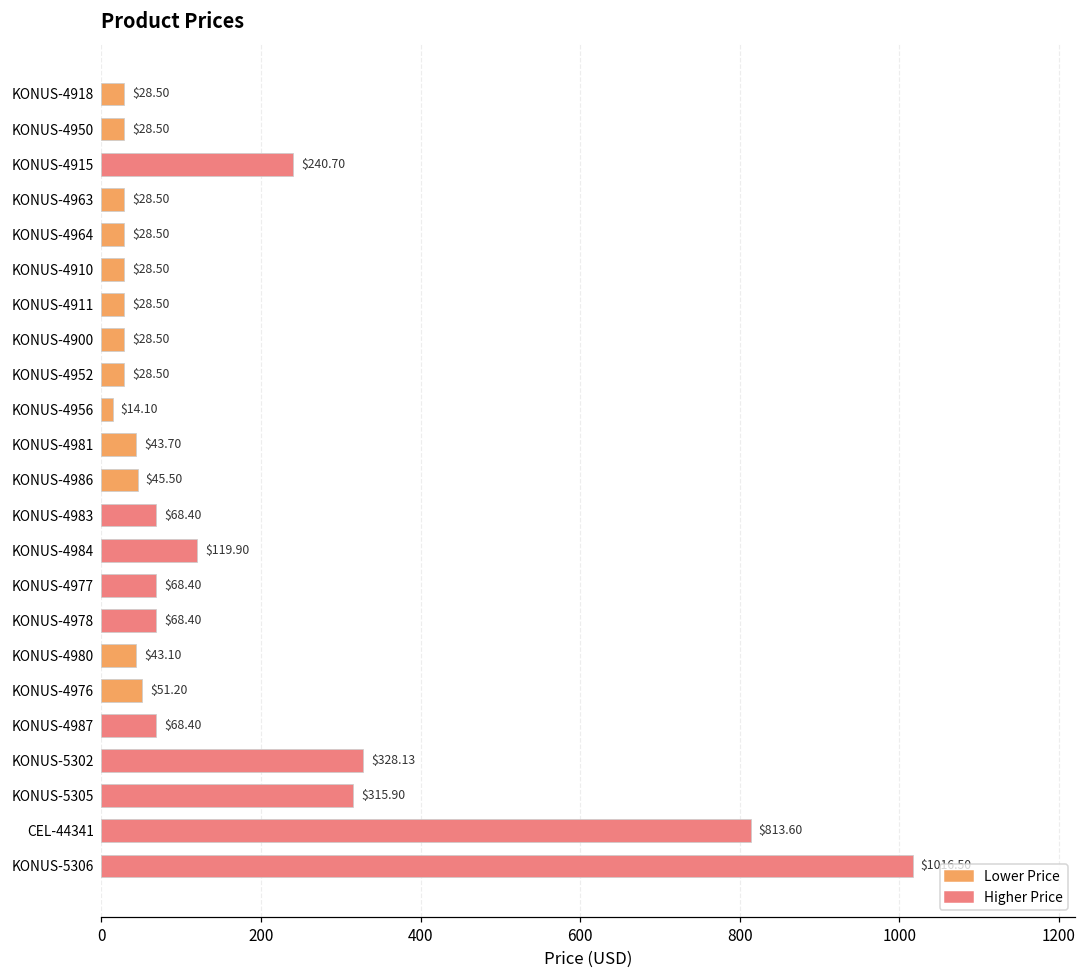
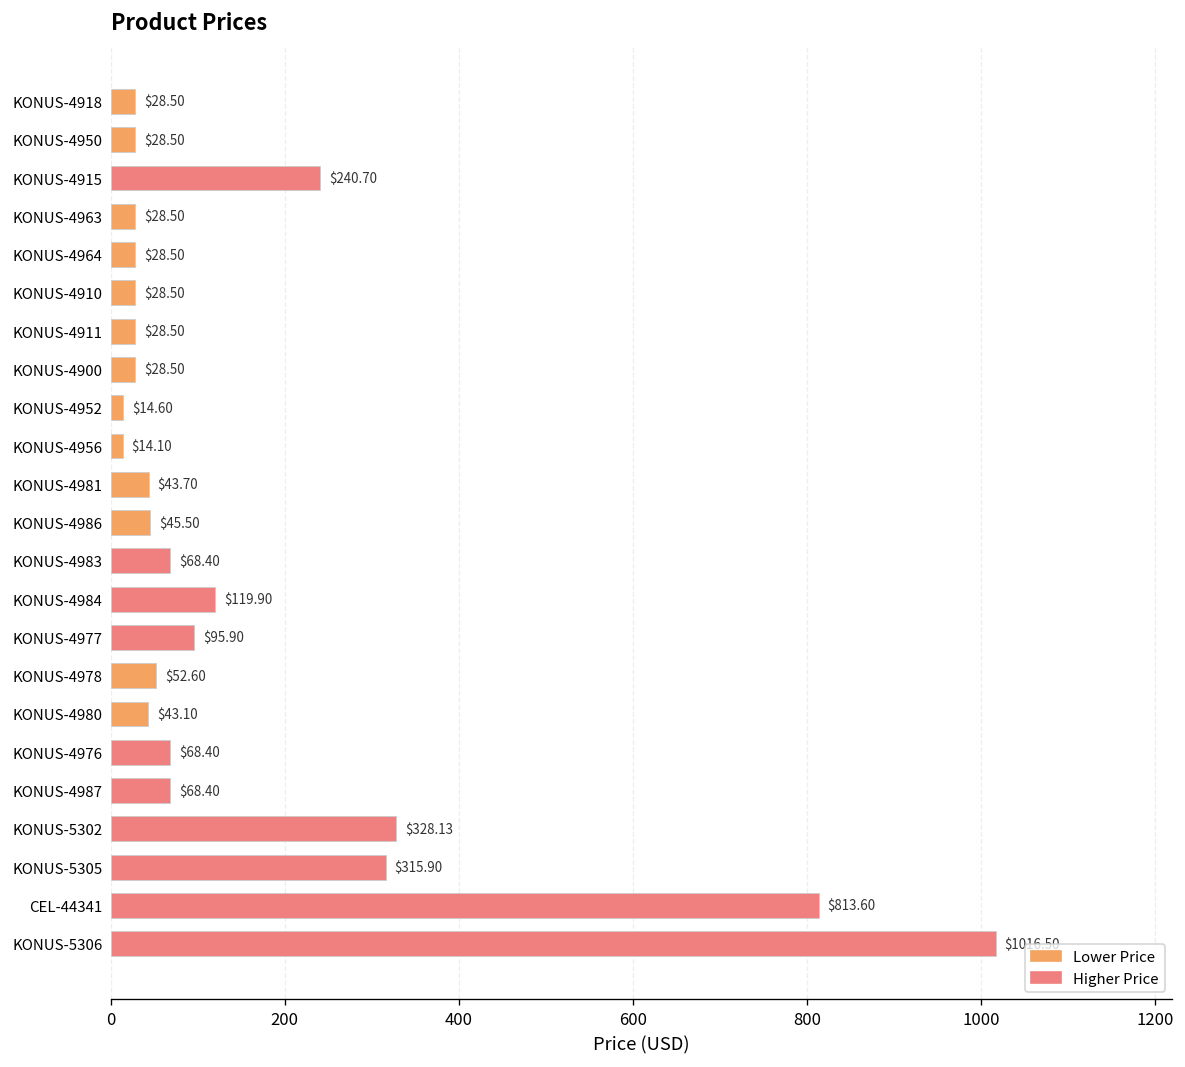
KONUS-4952: $28.50 -> $14.60
KONUS-4977: $68.40 -> $95.90
KONUS-4978: $68.40 -> $52.60
KONUS-4976: $51.20 -> $68.40
